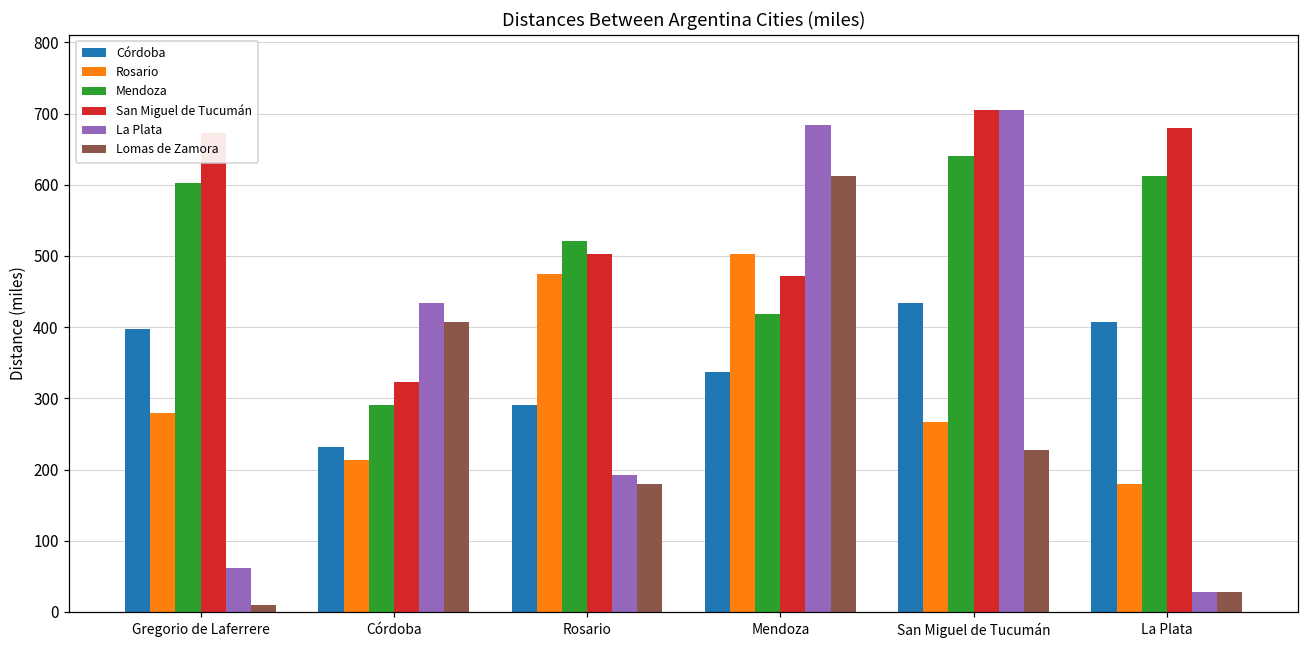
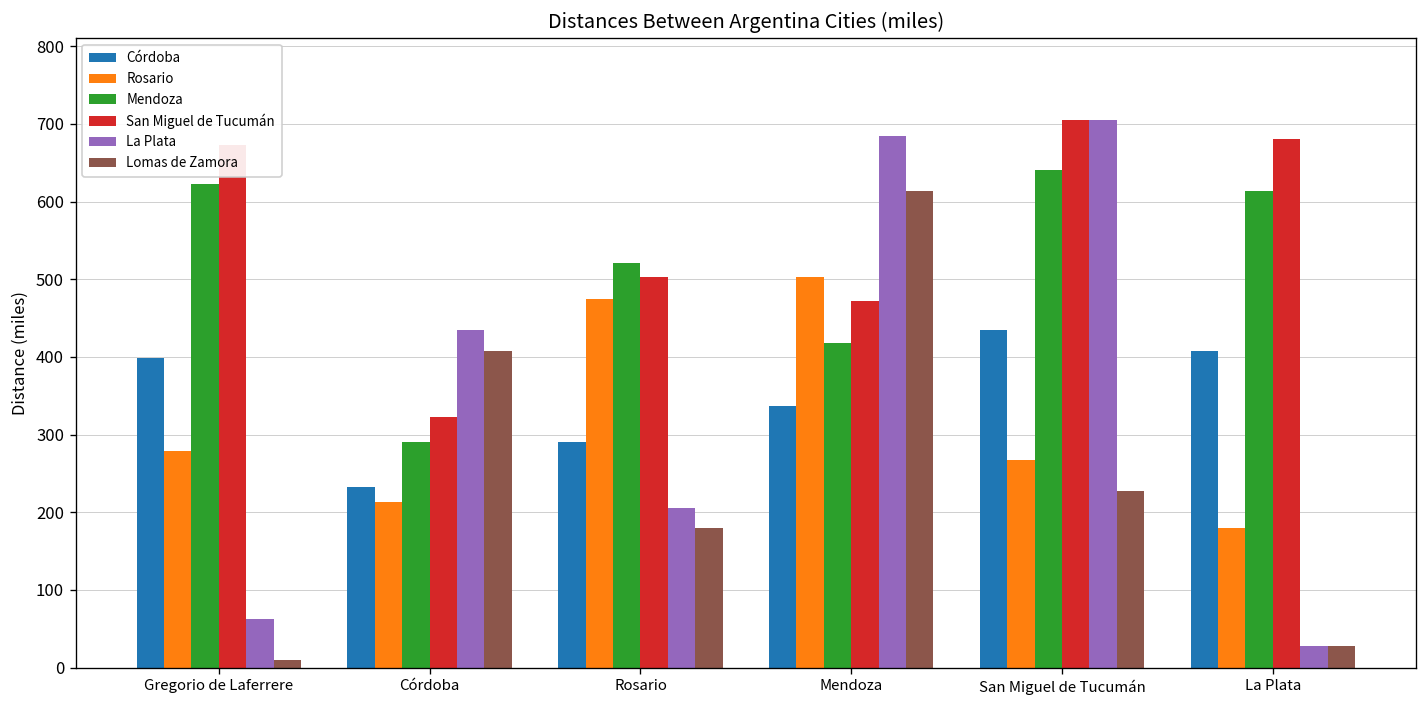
Mendoza, Gregorio de Laferrere: 600 -> 620
La Plata, Rosario: 190 -> 210
